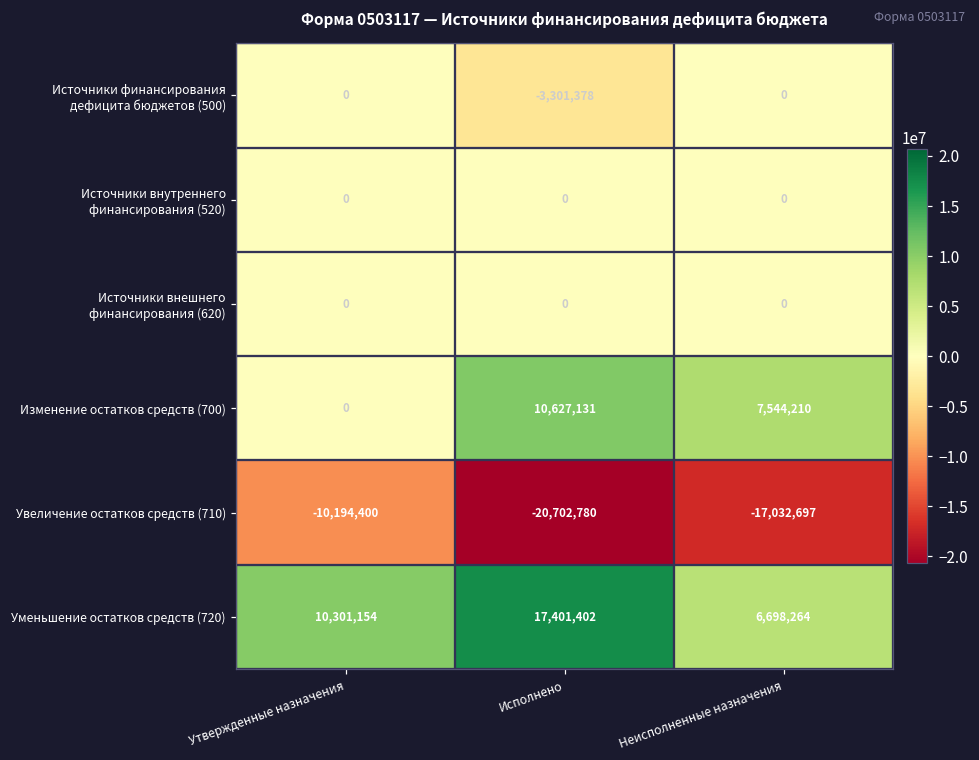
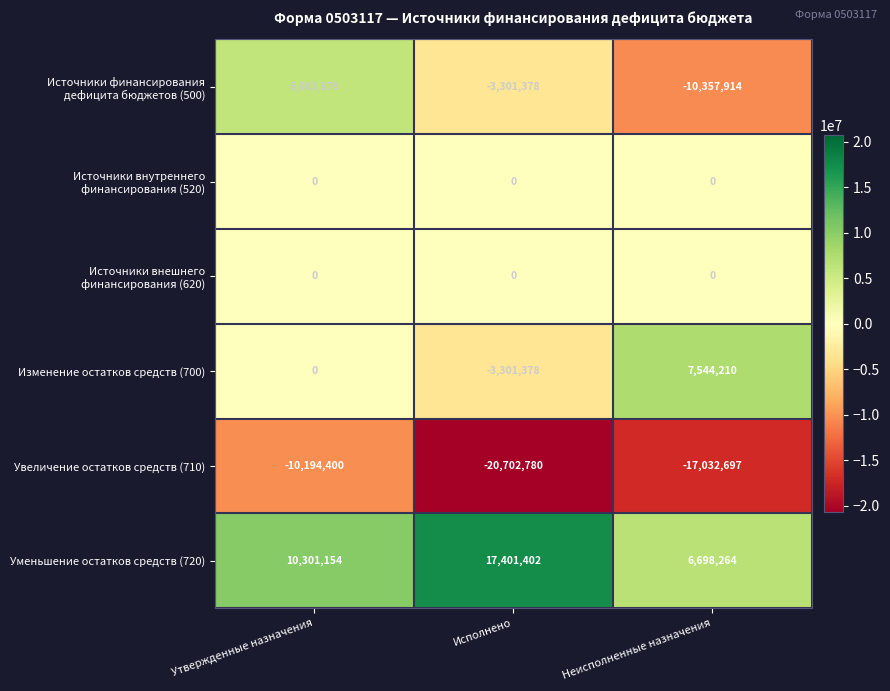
Источники финансирования дефицита бюджетов (500), Утвержденные назначения: 0 -> 6,003,879
Источники финансирования дефицита бюджетов (500), Неисполненные назначения: 0 -> -10,357,914
Изменение остатков средств (700), Исполнено: 10,627,131 -> -3,301,378
